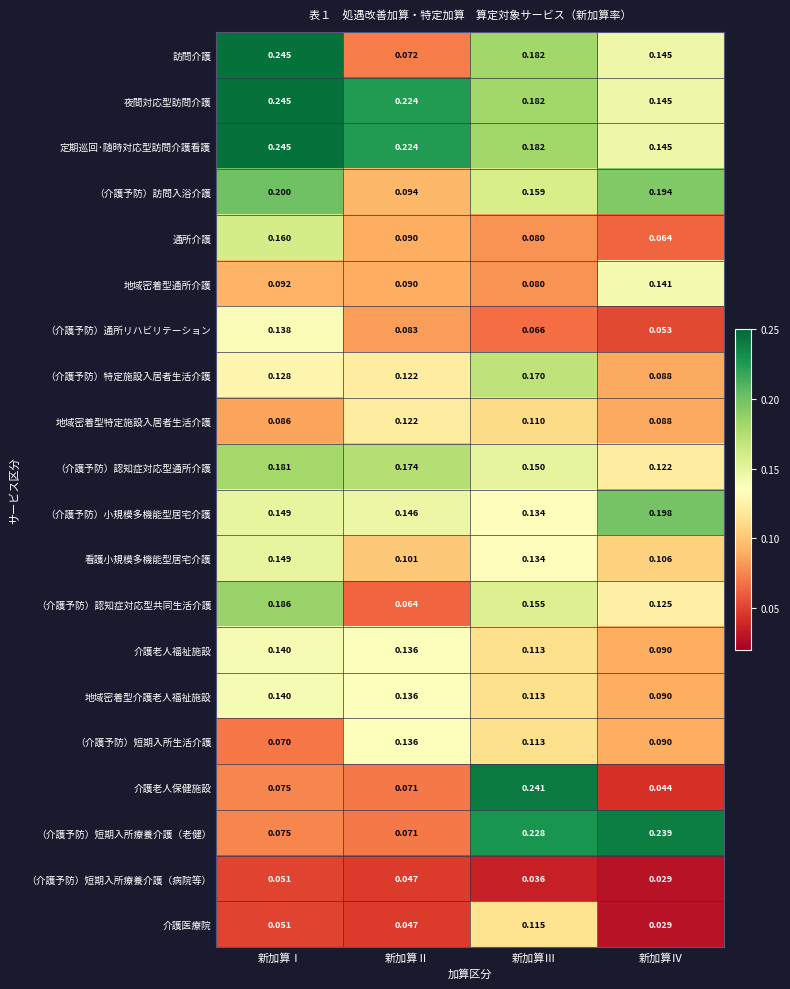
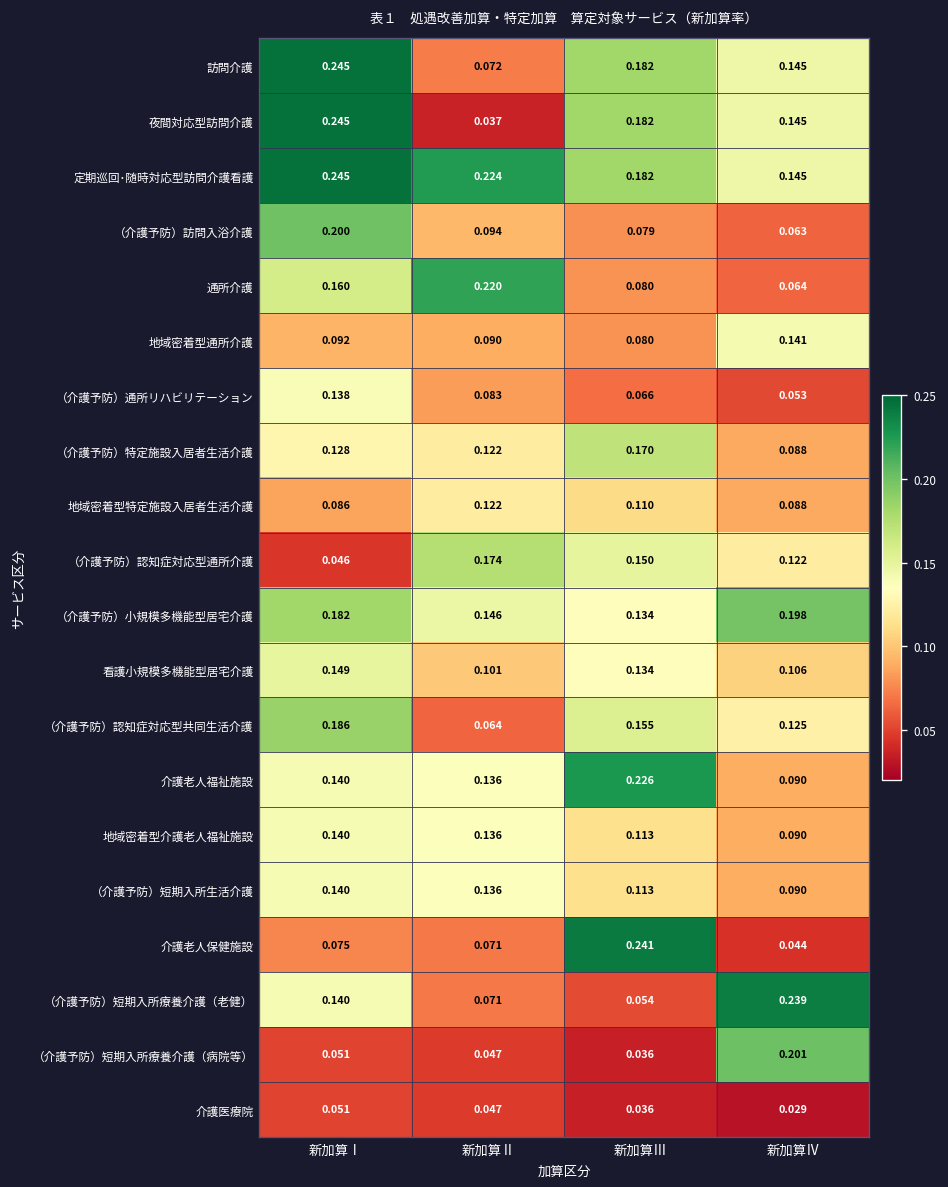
夜間対応型訪問介護, 新加算Ⅱ: 0.224 -> 0.037
（介護予防）訪問入浴介護, 新加算Ⅲ: 0.159 -> 0.079
（介護予防）訪問入浴介護, 新加算Ⅳ: 0.194 -> 0.063
通所介護, 新加算Ⅱ: 0.090 -> 0.220
（介護予防）認知症対応型通所介護, 新加算Ⅰ: 0.181 -> 0.046
（介護予防）小規模多機能型居宅介護, 新加算Ⅰ: 0.149 -> 0.182
介護老人福祉施設, 新加算Ⅲ: 0.113 -> 0.226
（介護予防）短期入所生活介護, 新加算Ⅰ: 0.070 -> 0.140
（介護予防）短期入所療養介護（老健）, 新加算Ⅰ: 0.075 -> 0.140
（介護予防）短期入所療養介護（老健）, 新加算Ⅲ: 0.228 -> 0.054
（介護予防）短期入所療養介護（病院等）, 新加算Ⅳ: 0.029 -> 0.201
介護医療院, 新加算Ⅲ: 0.115 -> 0.036
